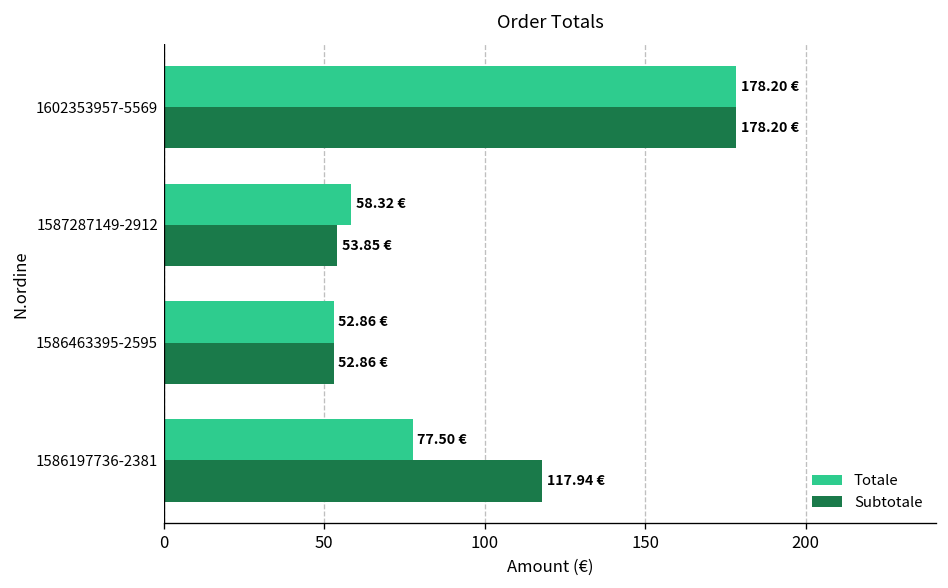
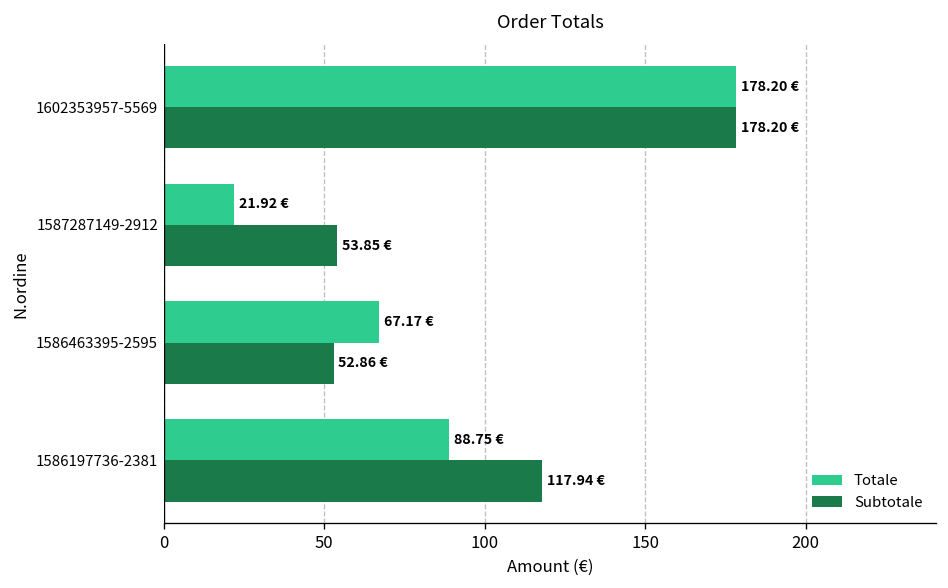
Totale, 1587287149-2912: 58.32 -> 21.92
Totale, 1586463395-2595: 52.86 -> 67.17
Totale, 1586197736-2381: 77.50 -> 88.75
